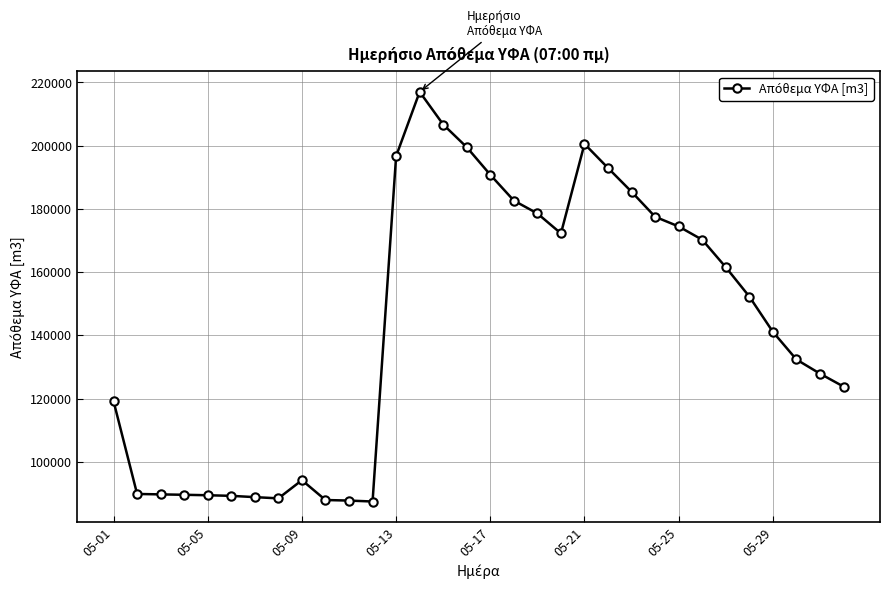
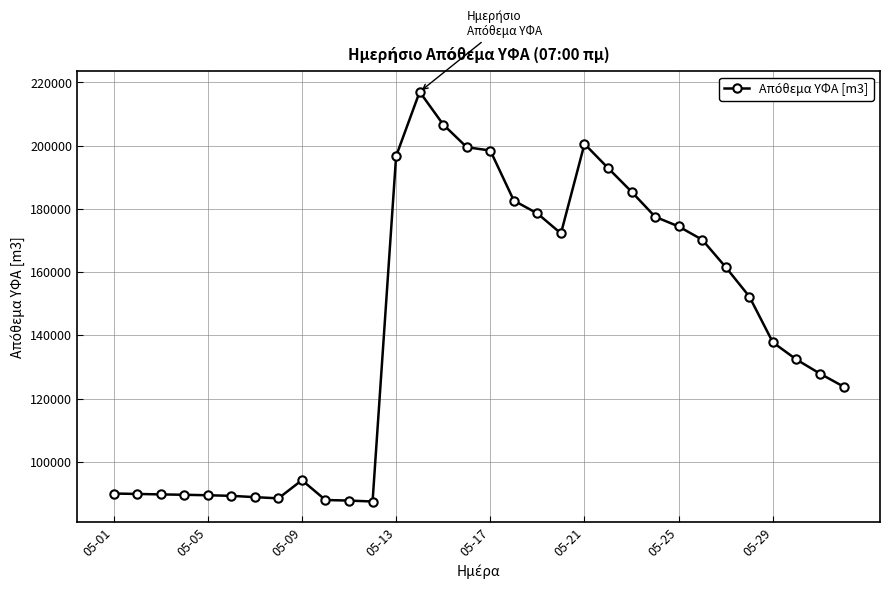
05-01: 119000 -> 90000
05-17: 191000 -> 198000
05-29: 141000 -> 138000
